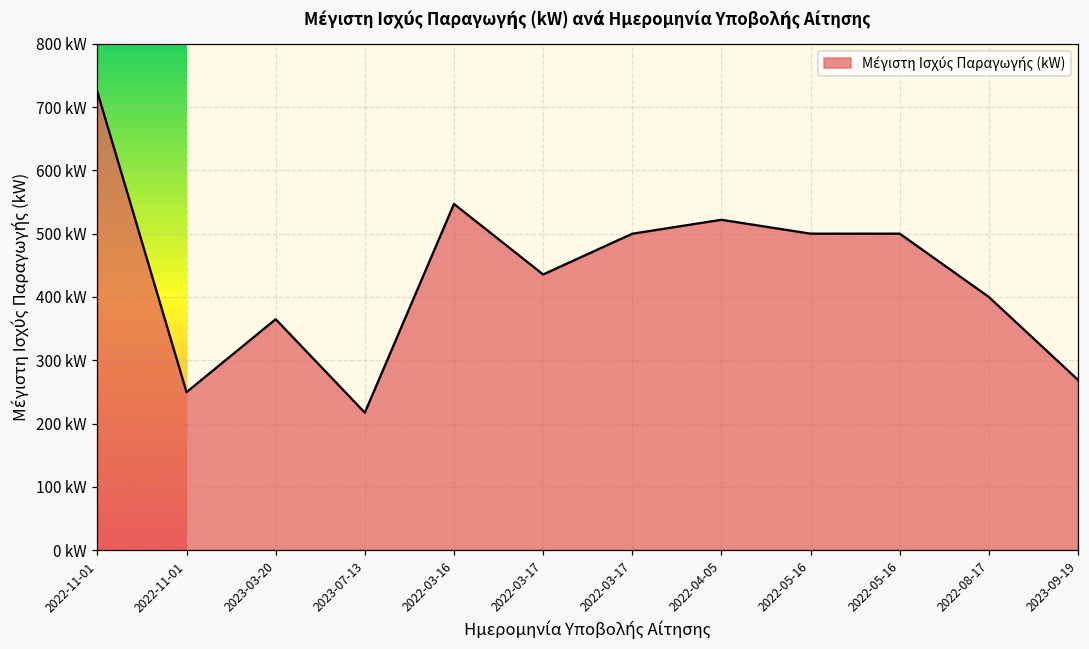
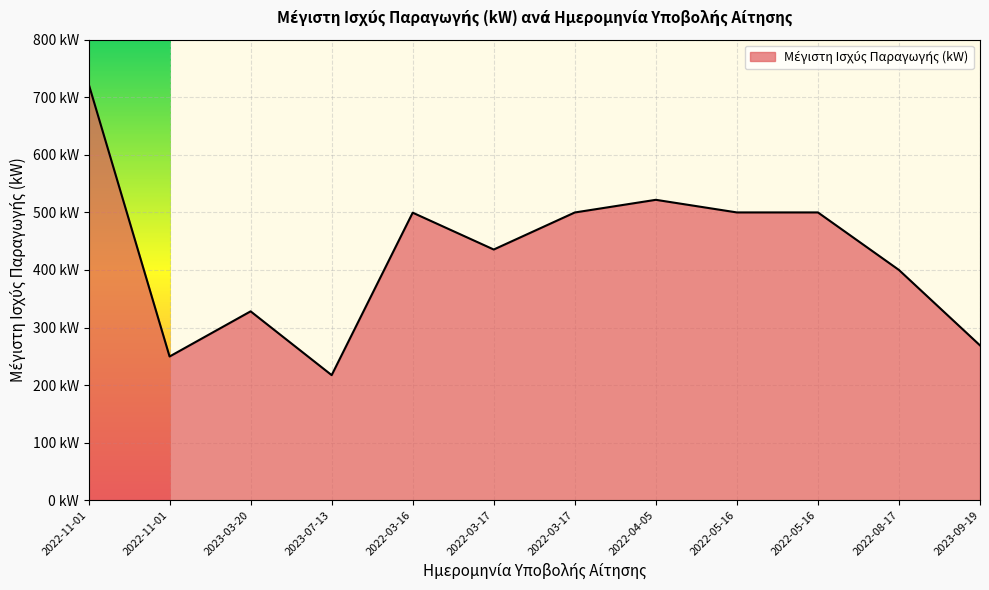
2023-03-20: 360 kW -> 330 kW
2022-03-16: 550 kW -> 500 kW
